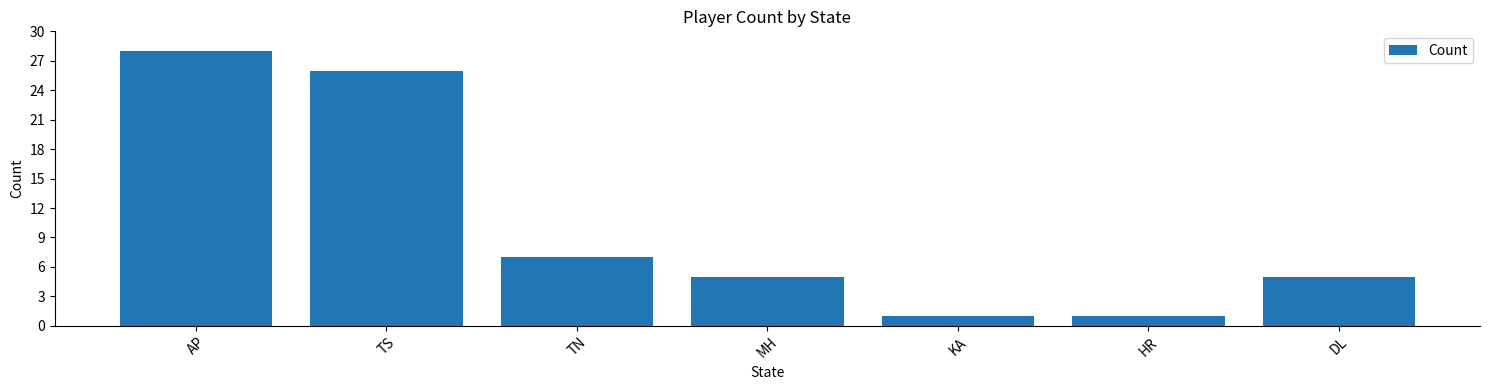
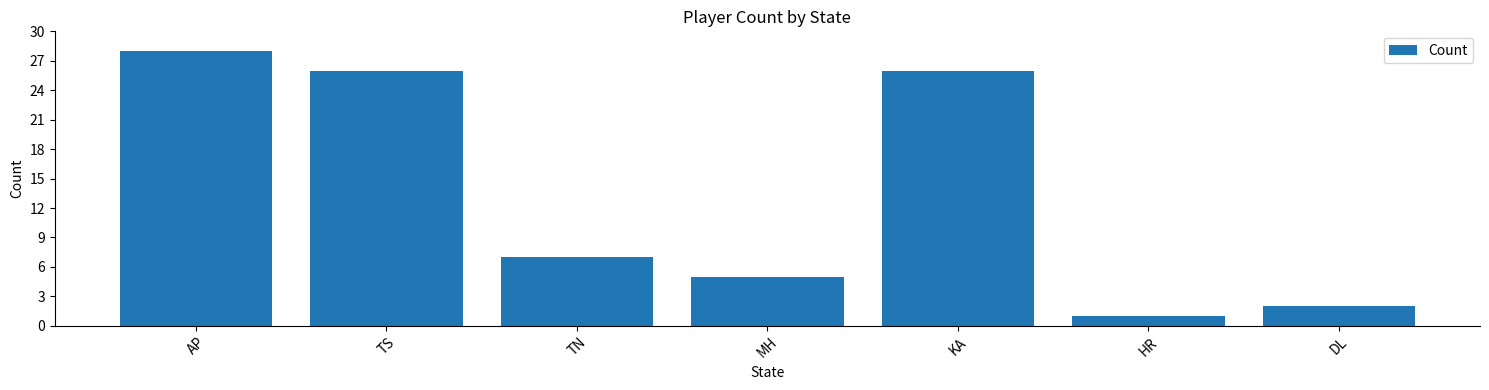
KA: 1 -> 26
DL: 5 -> 2
